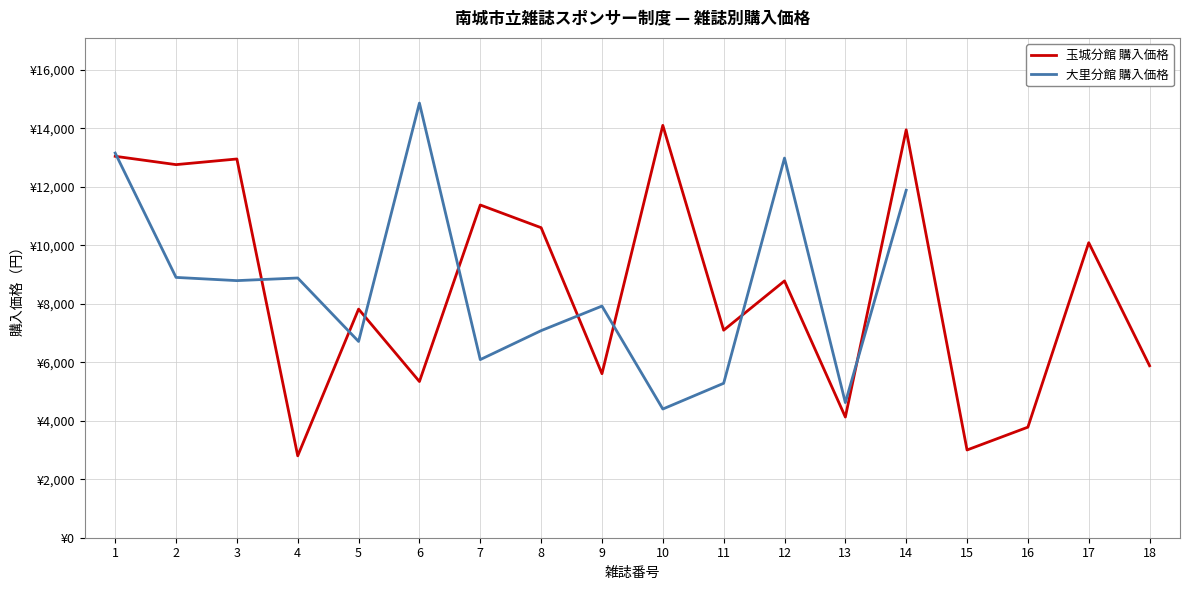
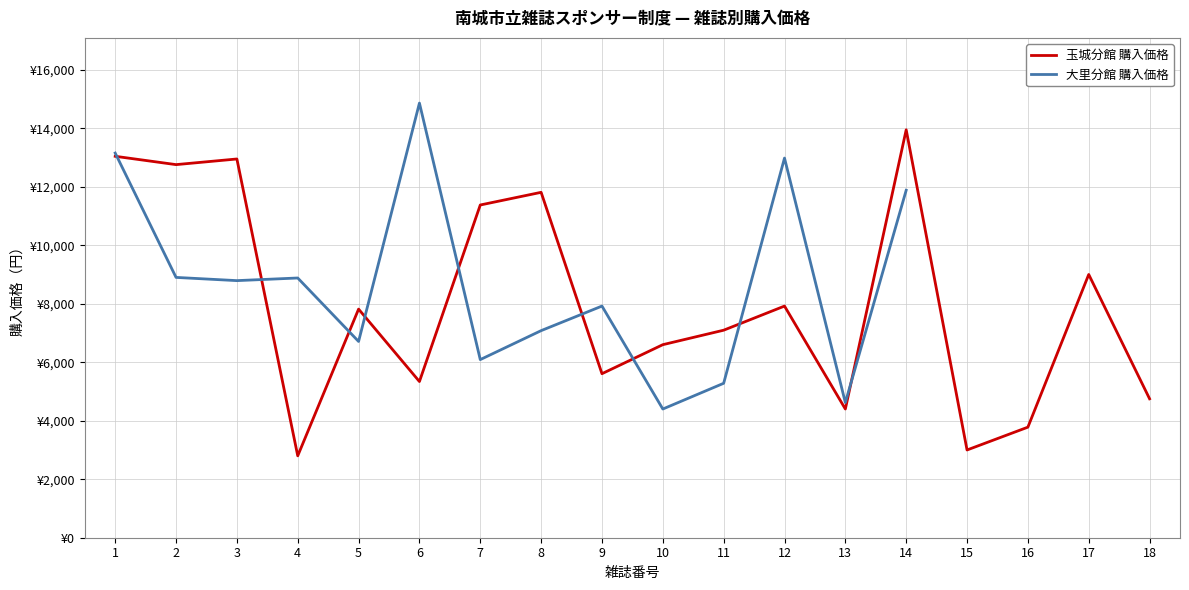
玉城分館 購入価格, 8: ¥10,600 -> ¥11,800
玉城分館 購入価格, 10: ¥14,100 -> ¥6,600
玉城分館 購入価格, 12: ¥8,800 -> ¥7,900
玉城分館 購入価格, 13: ¥4,100 -> ¥4,400
玉城分館 購入価格, 17: ¥10,100 -> ¥9,000
玉城分館 購入価格, 18: ¥5,900 -> ¥4,800
